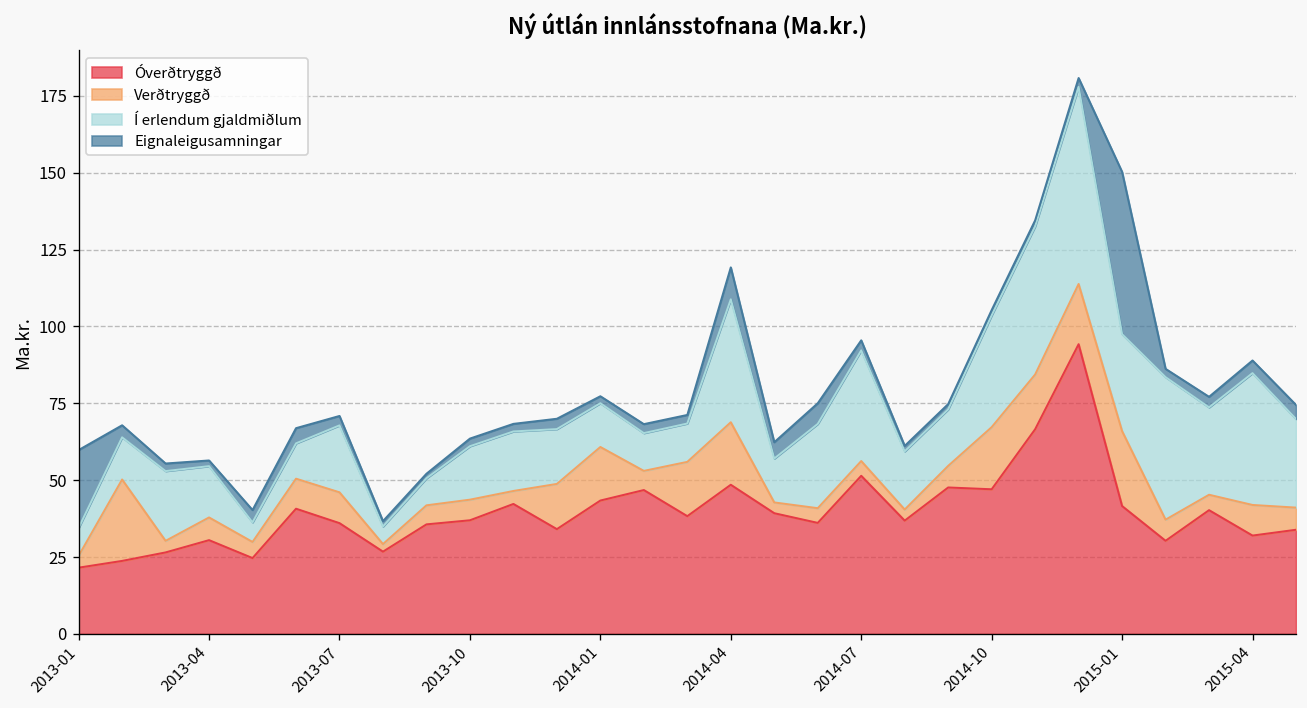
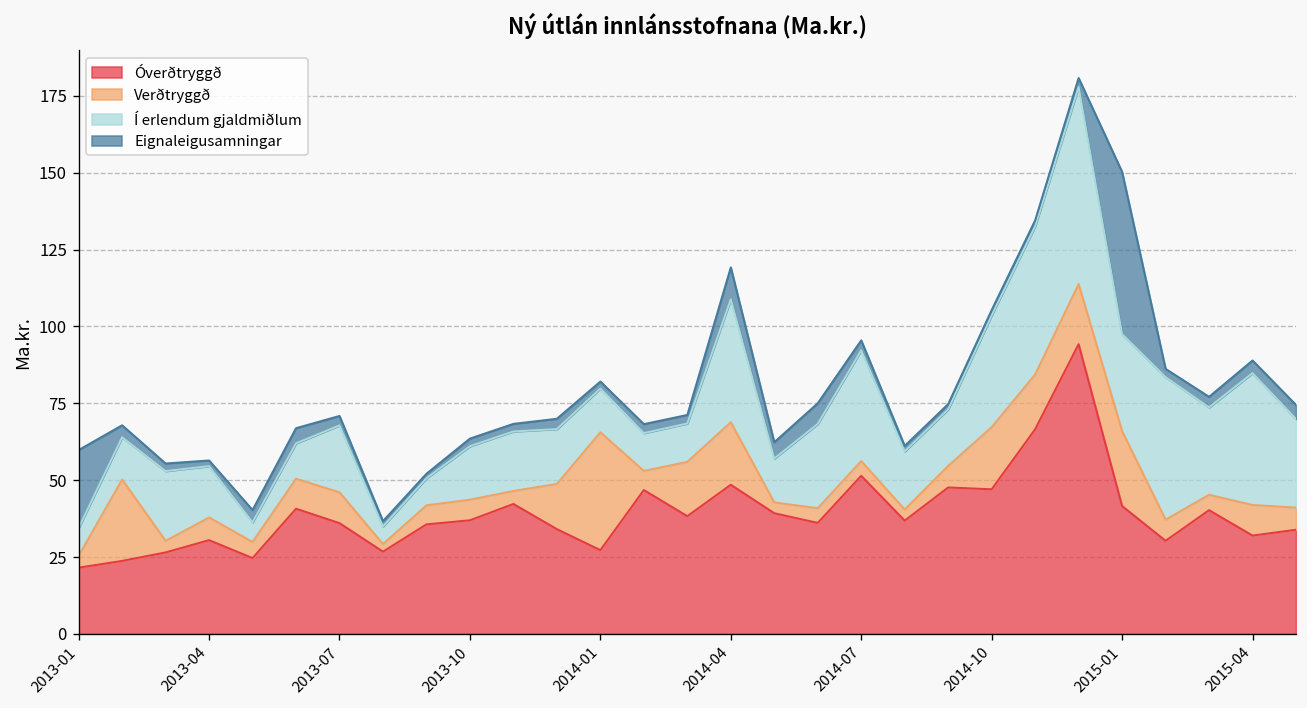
Óverðtryggð, 2014-01: 43 -> 27
Verðtryggð, 2014-01: 17 -> 38
